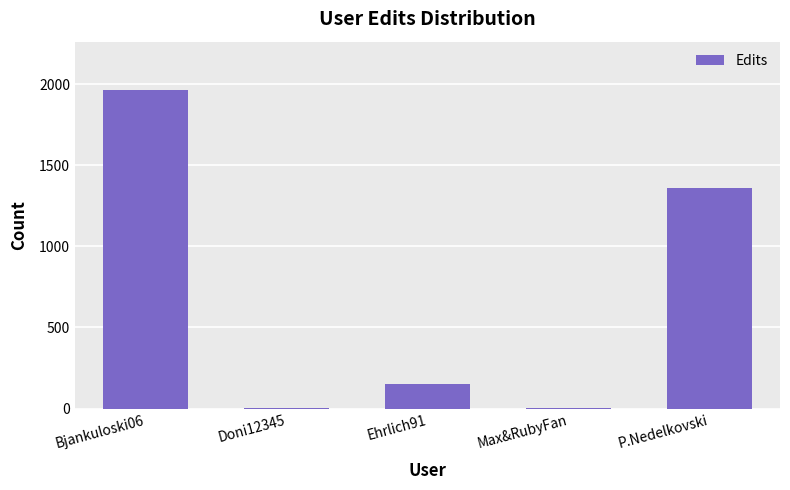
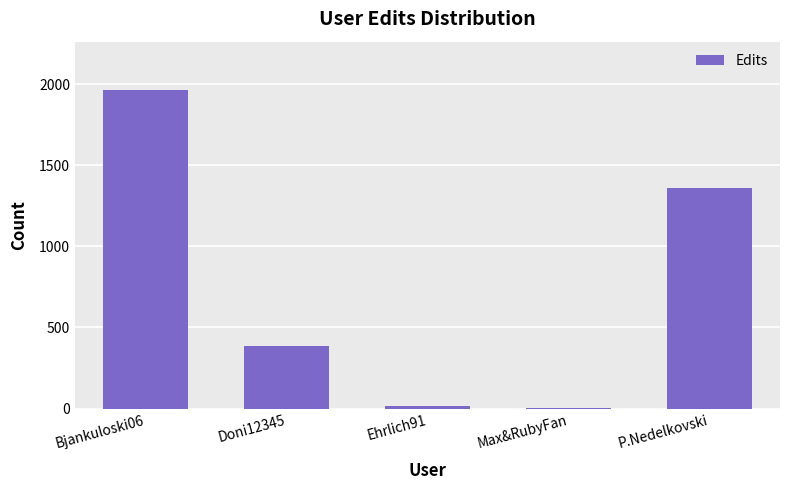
Doni12345: 0 -> 380
Ehrlich91: 150 -> 10
